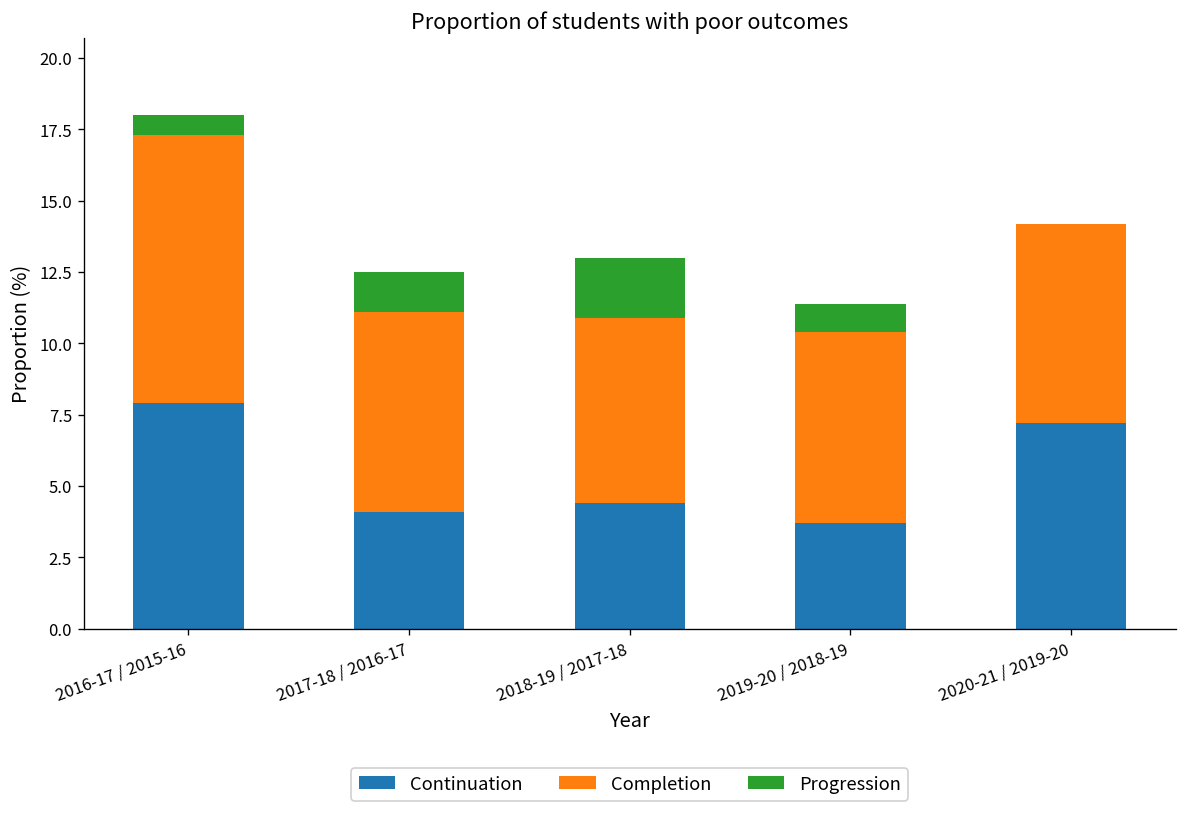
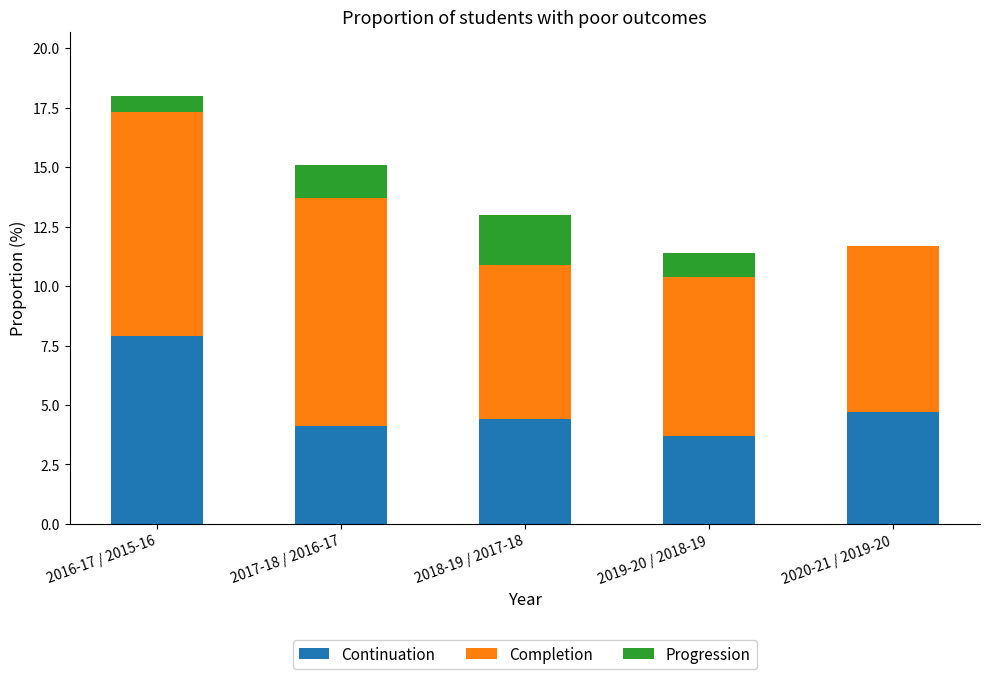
Completion, 2017-18 / 2016-17: 7.0 -> 9.6
Continuation, 2020-21 / 2019-20: 7.2 -> 4.7
